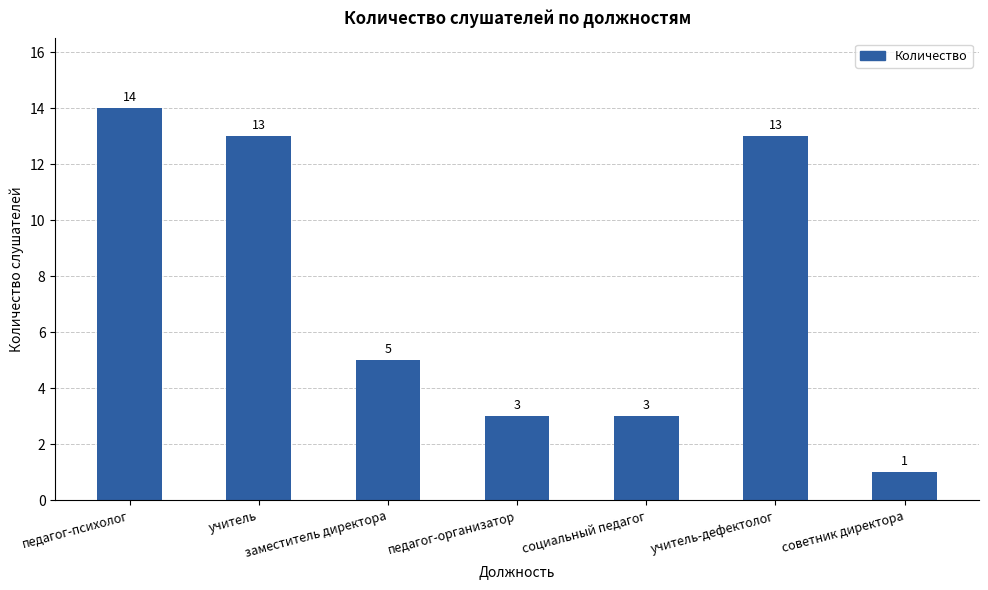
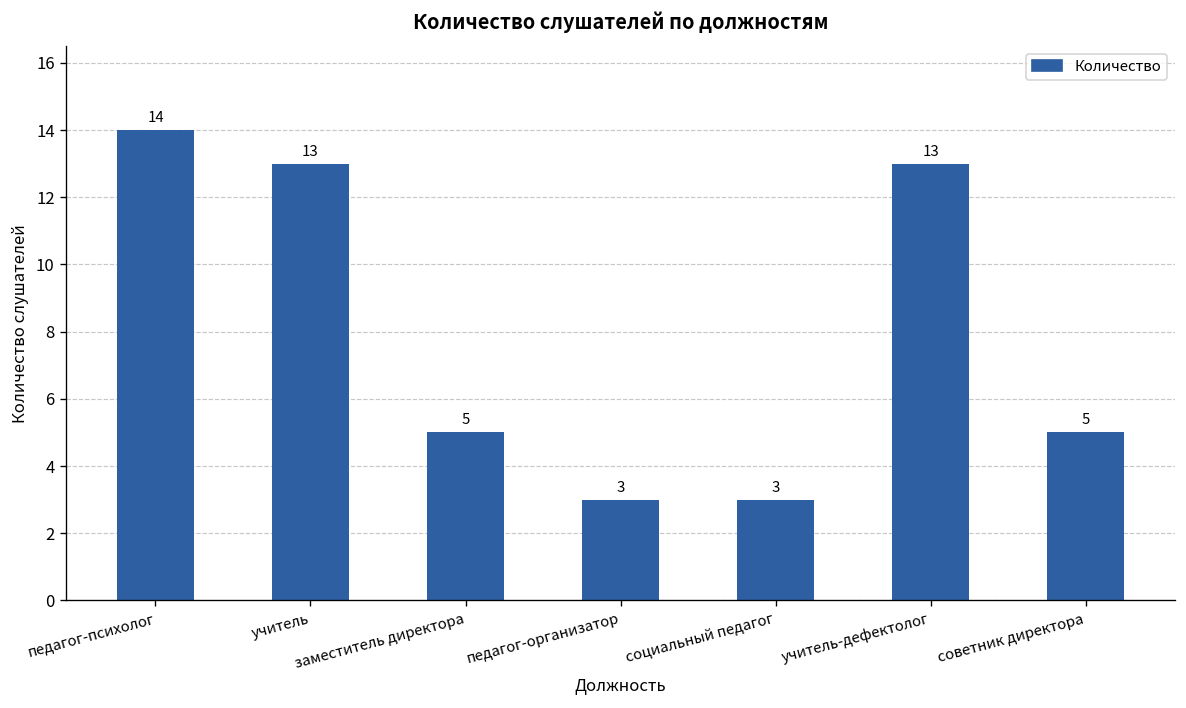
советник директора: 1 -> 5
